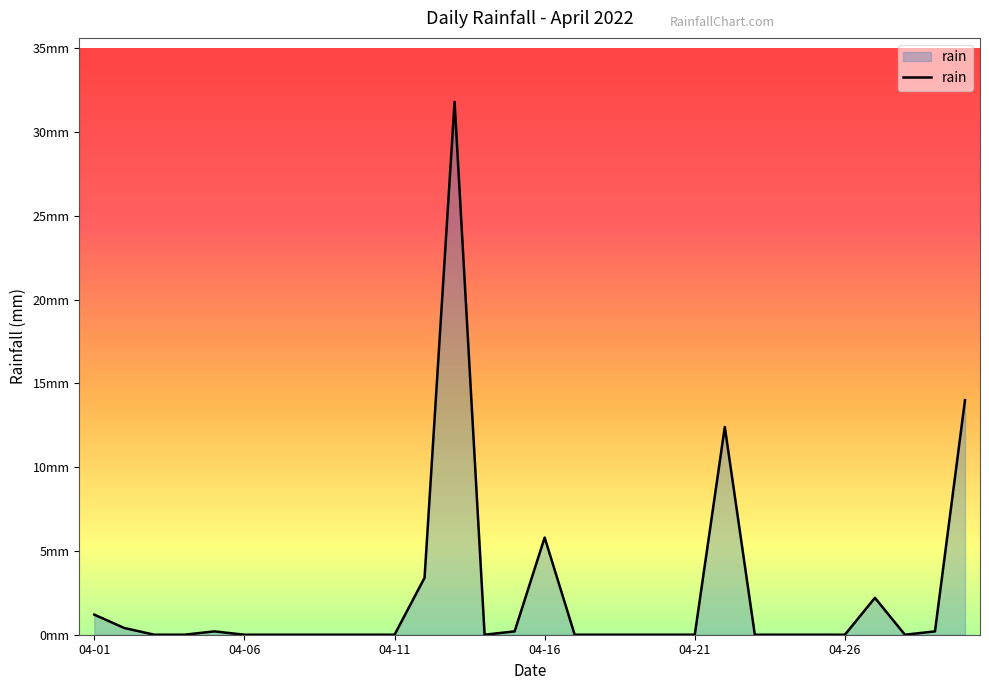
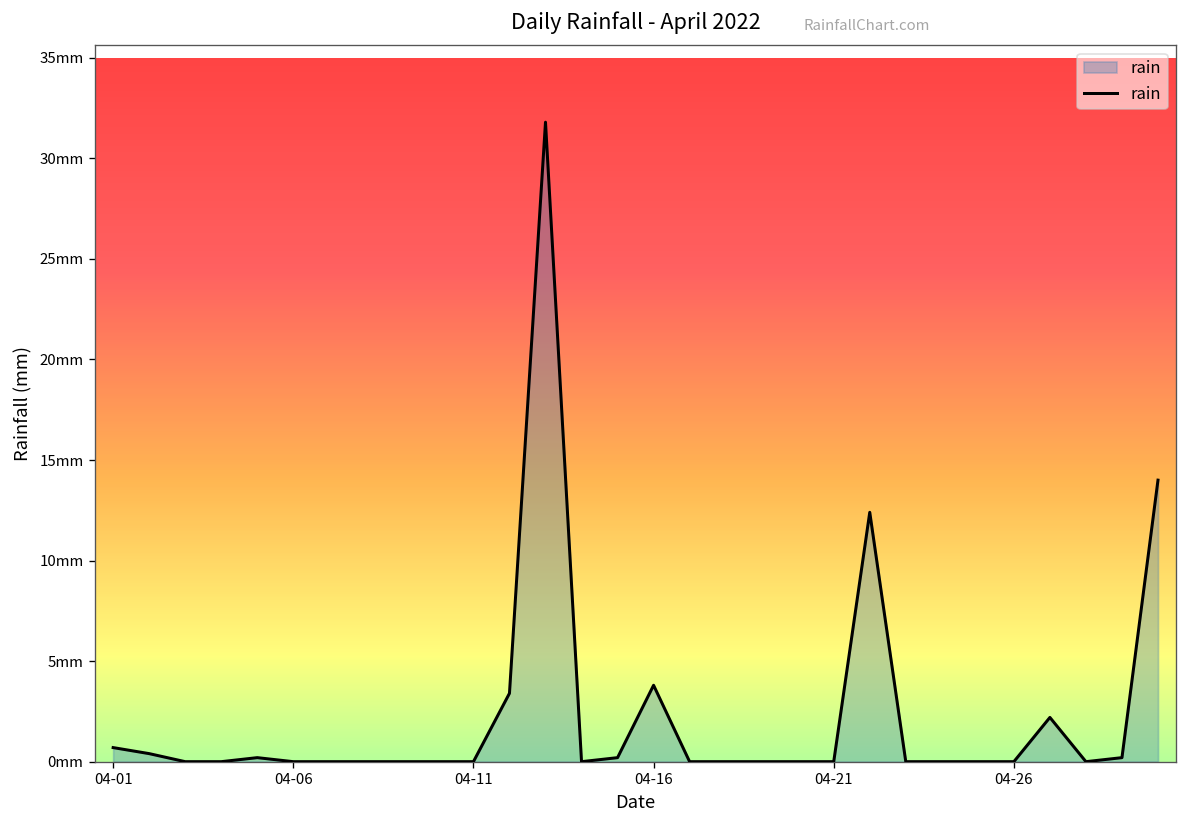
04-01: 1.2mm -> 0.7mm
04-16: 5.8mm -> 3.8mm
